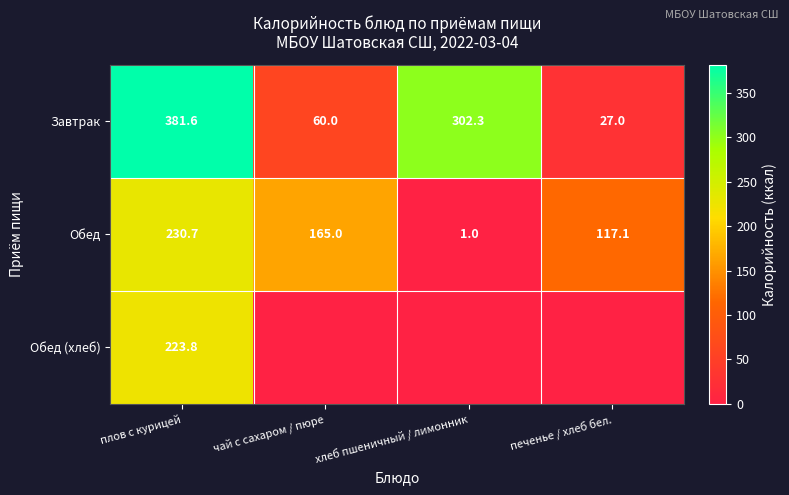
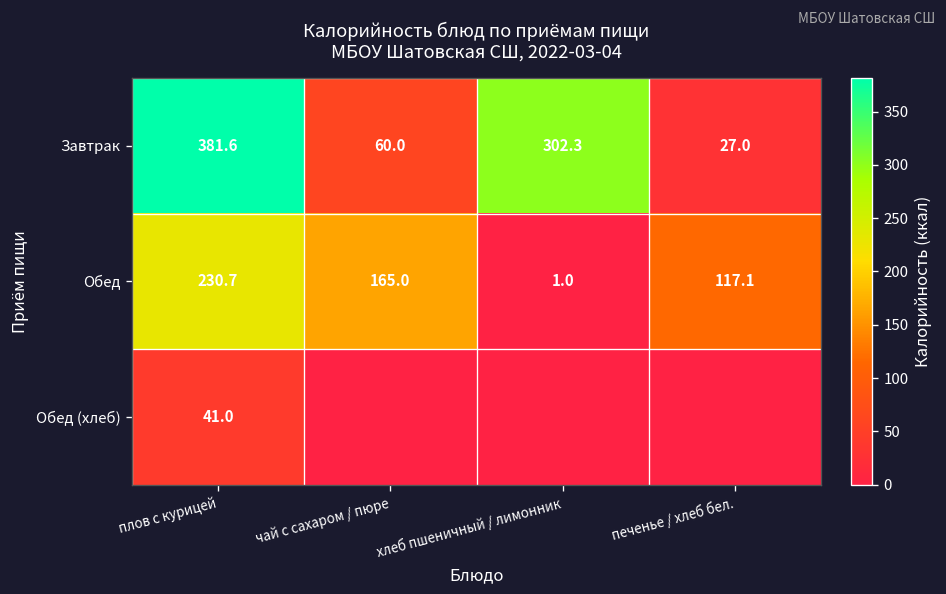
Обед (хлеб), плов с курицей: 223.8 -> 41.0
